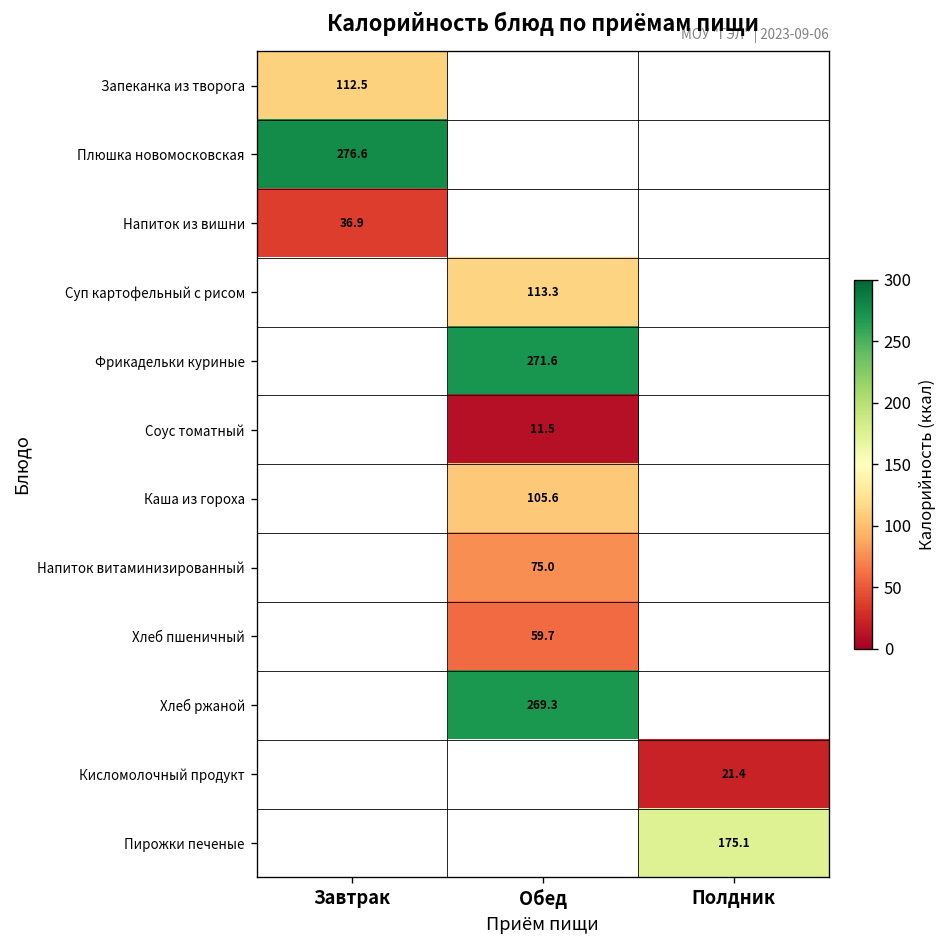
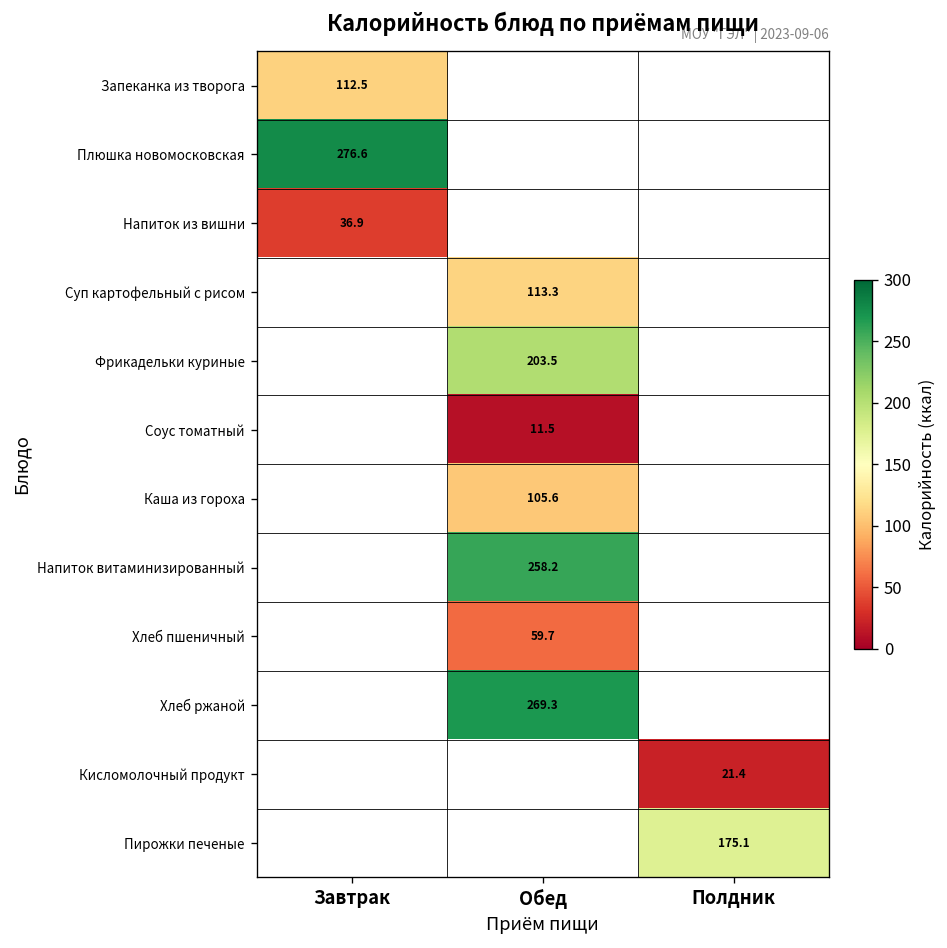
Фрикадельки куриные, Обед: 271.6 -> 203.5
Напиток витаминизированный, Обед: 75.0 -> 258.2
